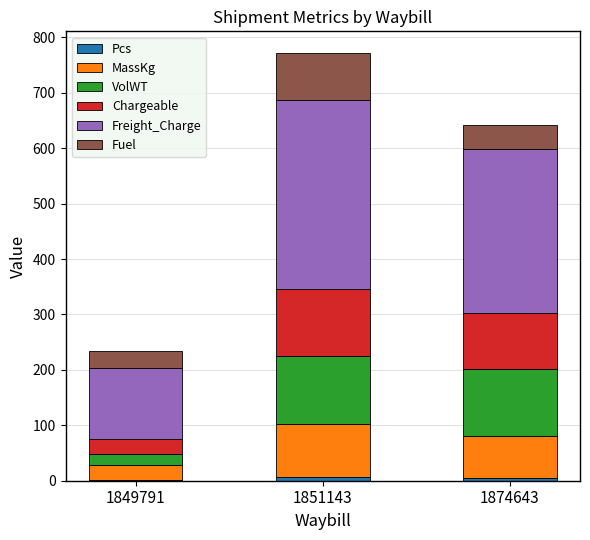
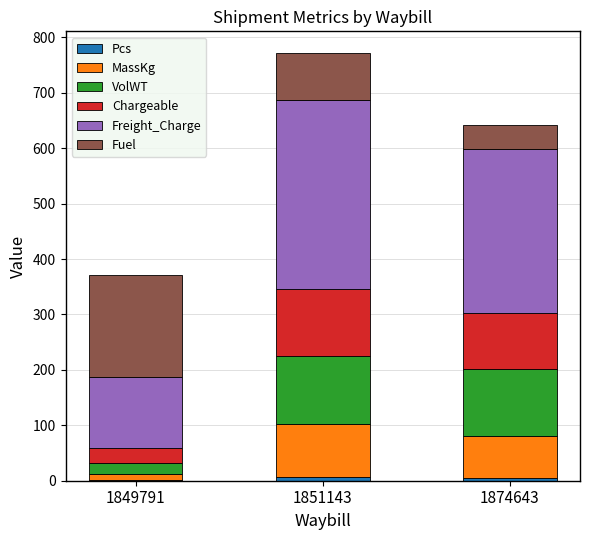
MassKg, 1849791: 30 -> 10
Fuel, 1849791: 30 -> 180
